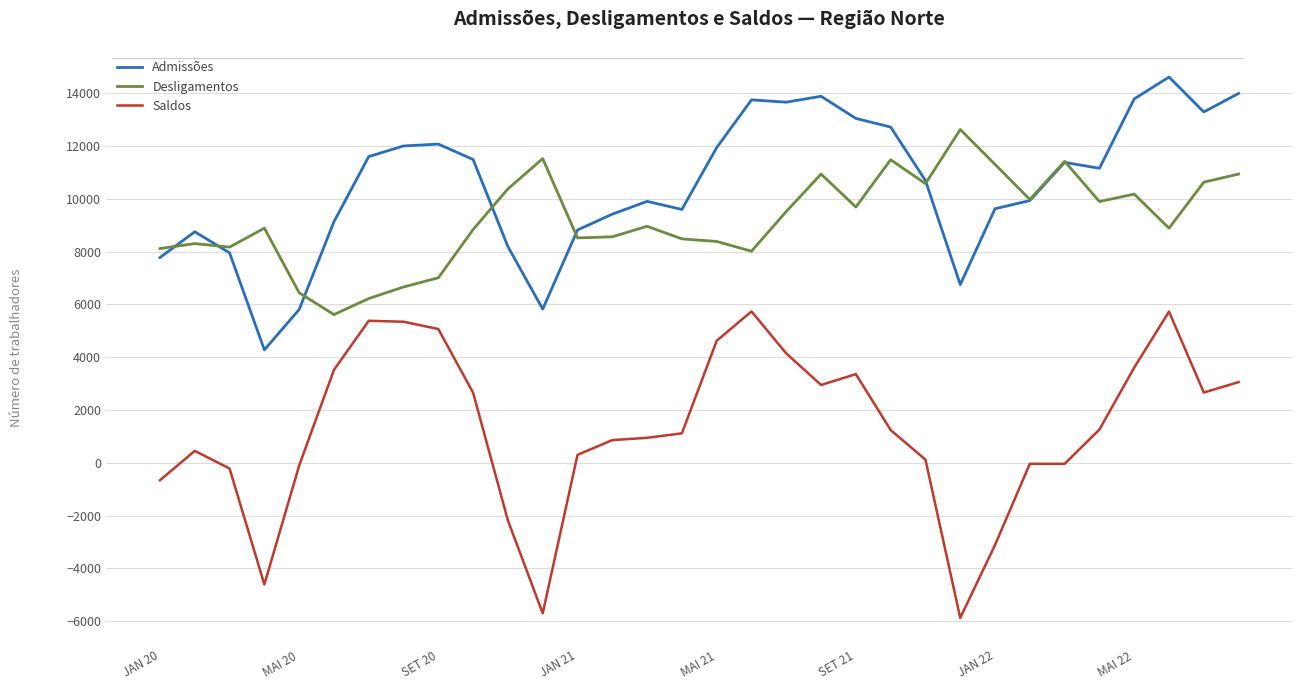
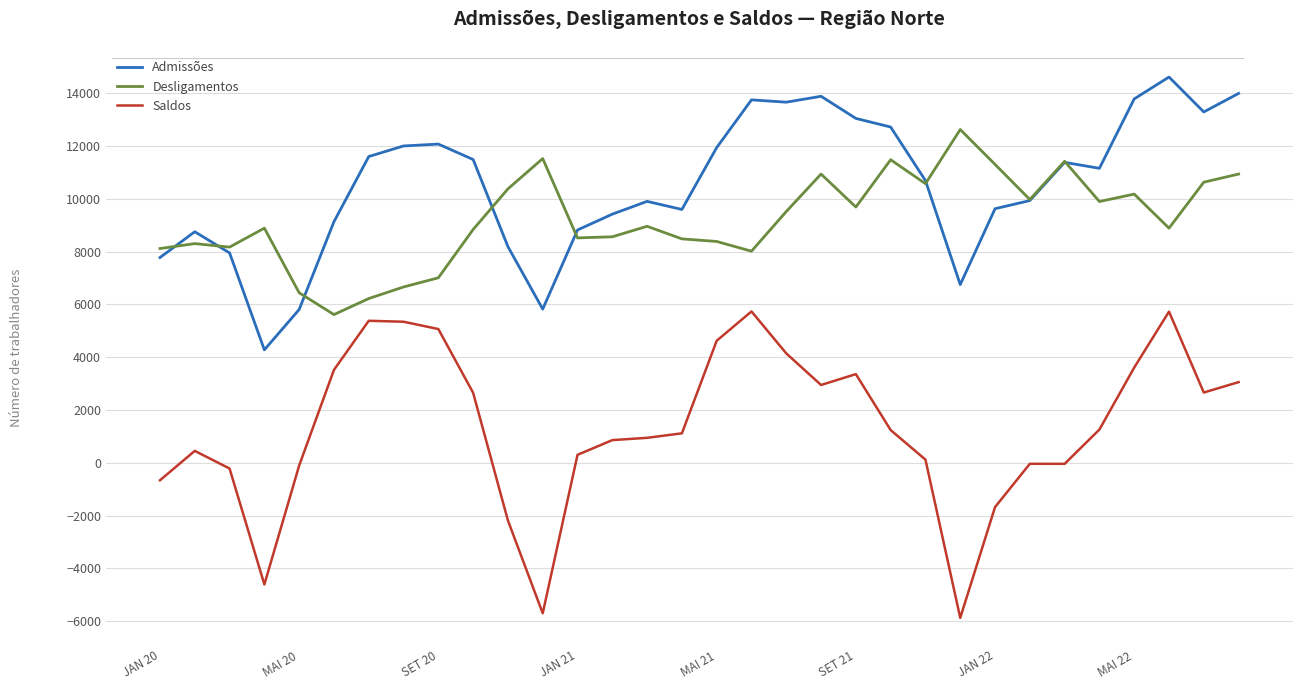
Saldos, JAN 22: -3100 -> -1700
